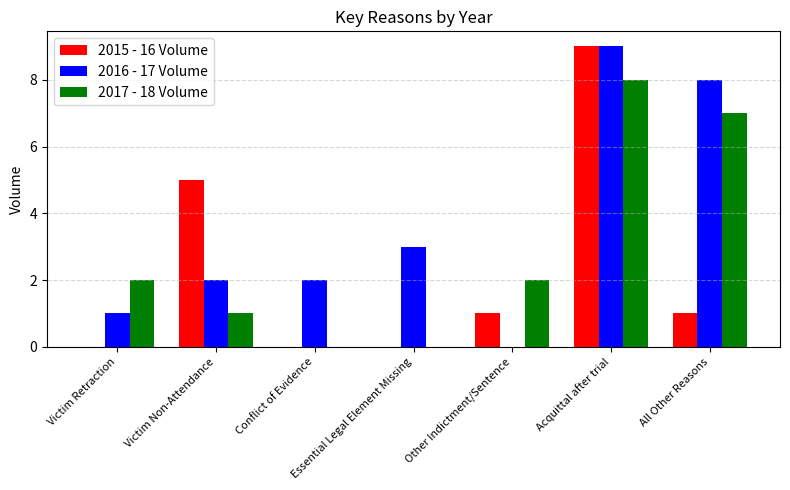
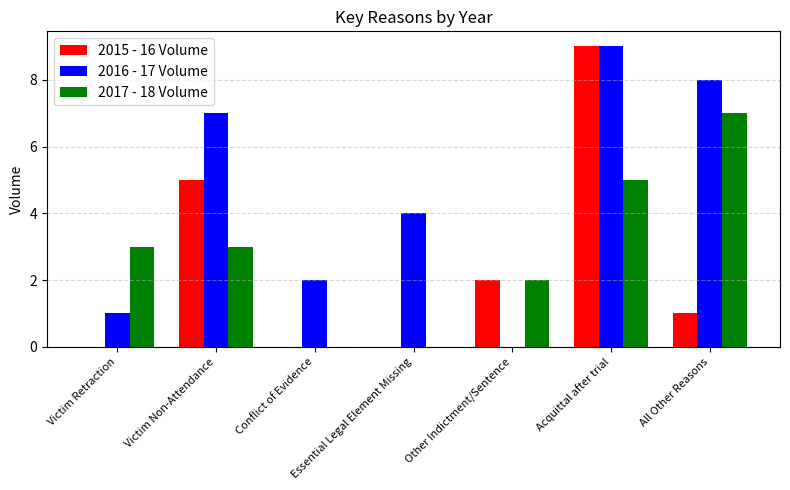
2017 - 18 Volume, Victim Retraction: 2 -> 3
2016 - 17 Volume, Victim Non-Attendance: 2 -> 7
2017 - 18 Volume, Victim Non-Attendance: 1 -> 3
2016 - 17 Volume, Essential Legal Element Missing: 3 -> 4
2015 - 16 Volume, Other Indictment/Sentence: 1 -> 2
2017 - 18 Volume, Acquittal after trial: 8 -> 5
